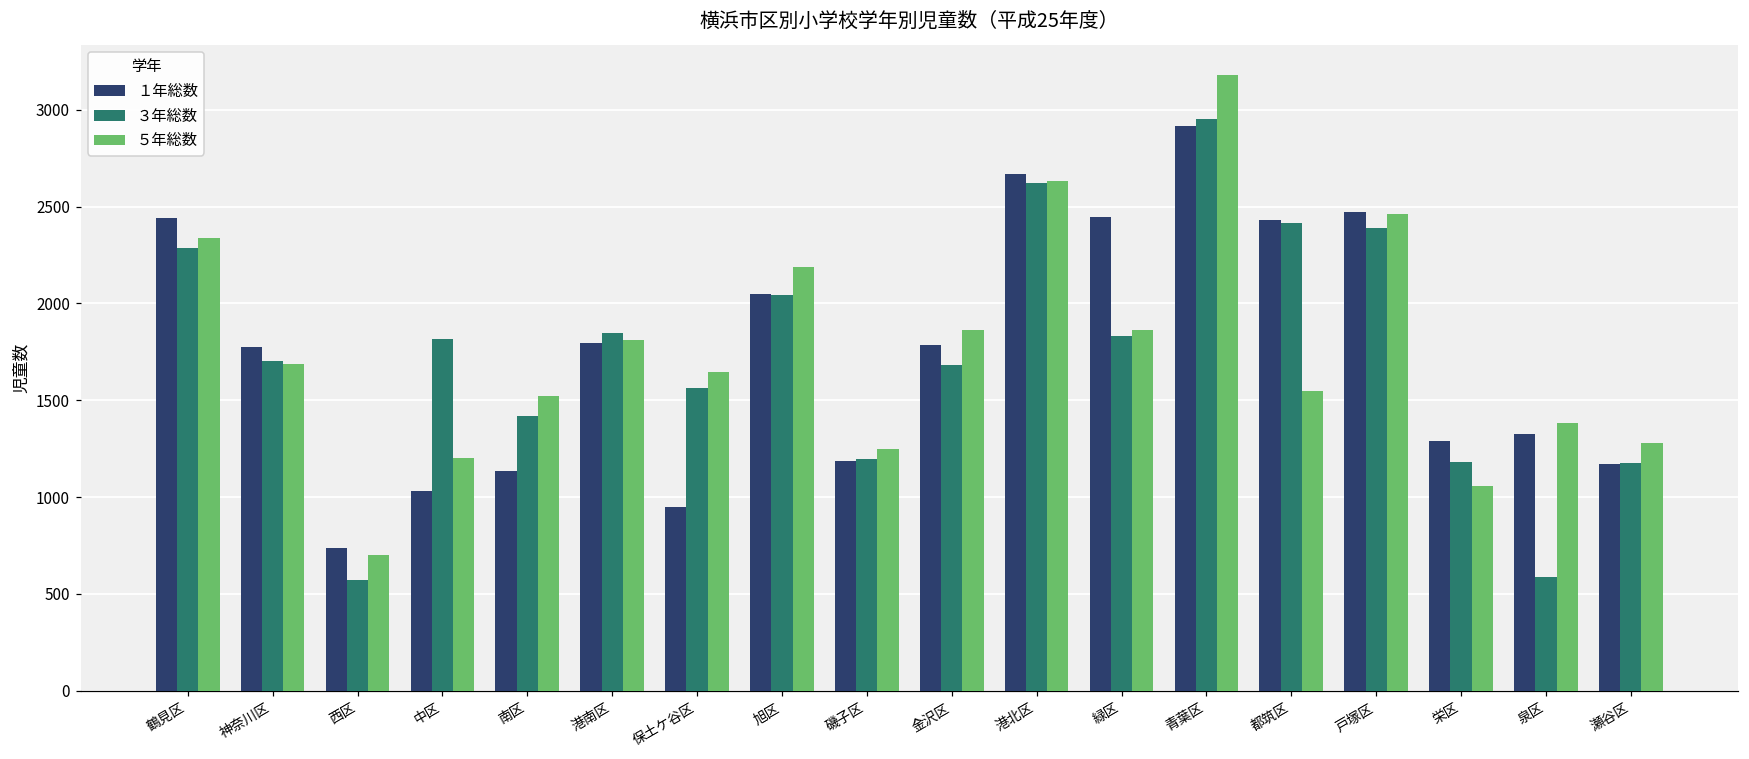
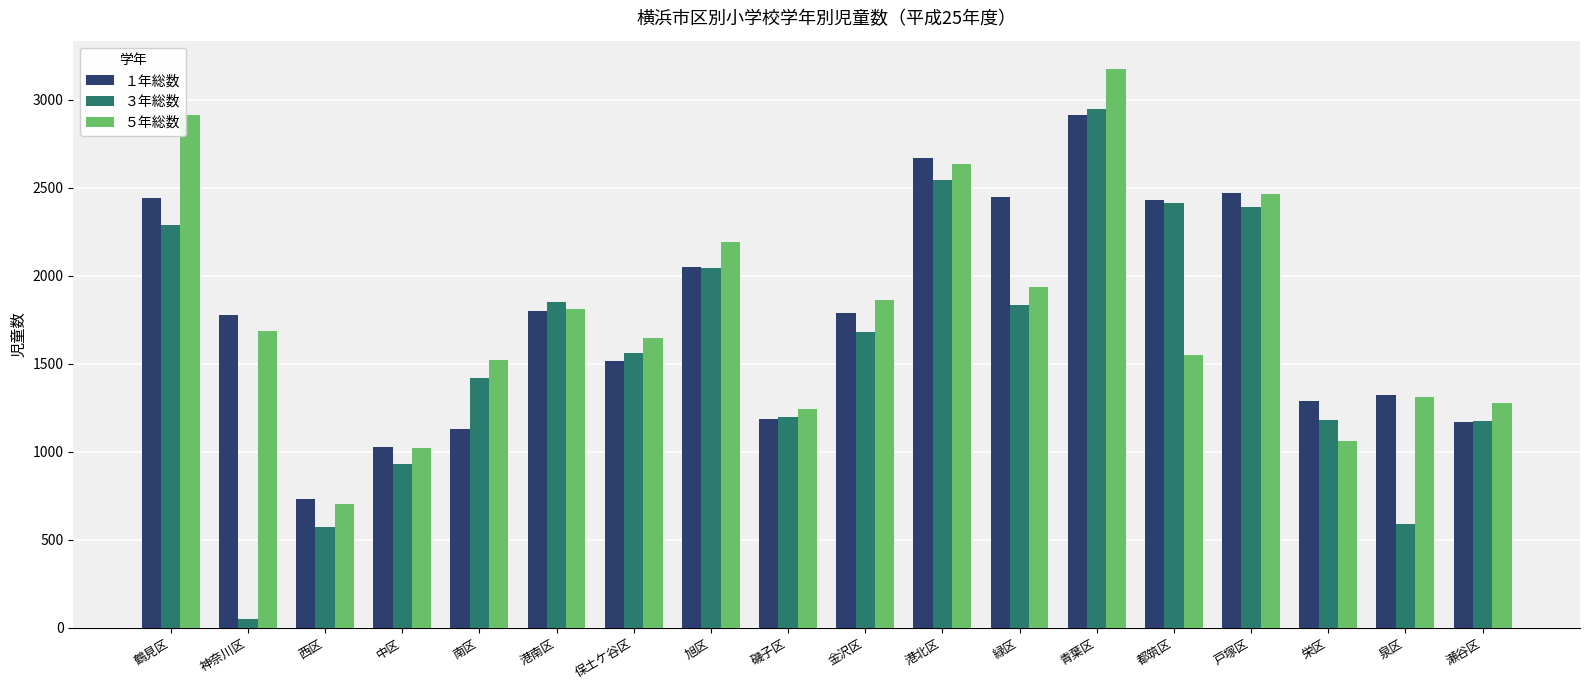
５年総数, 鶴見区: 2340 -> 2910
３年総数, 神奈川区: 1700 -> 50
３年総数, 中区: 1820 -> 930
５年総数, 中区: 1200 -> 1020
１年総数, 保土ケ谷区: 950 -> 1520
３年総数, 港北区: 2620 -> 2550
５年総数, 緑区: 1860 -> 1930
５年総数, 泉区: 1380 -> 1310
